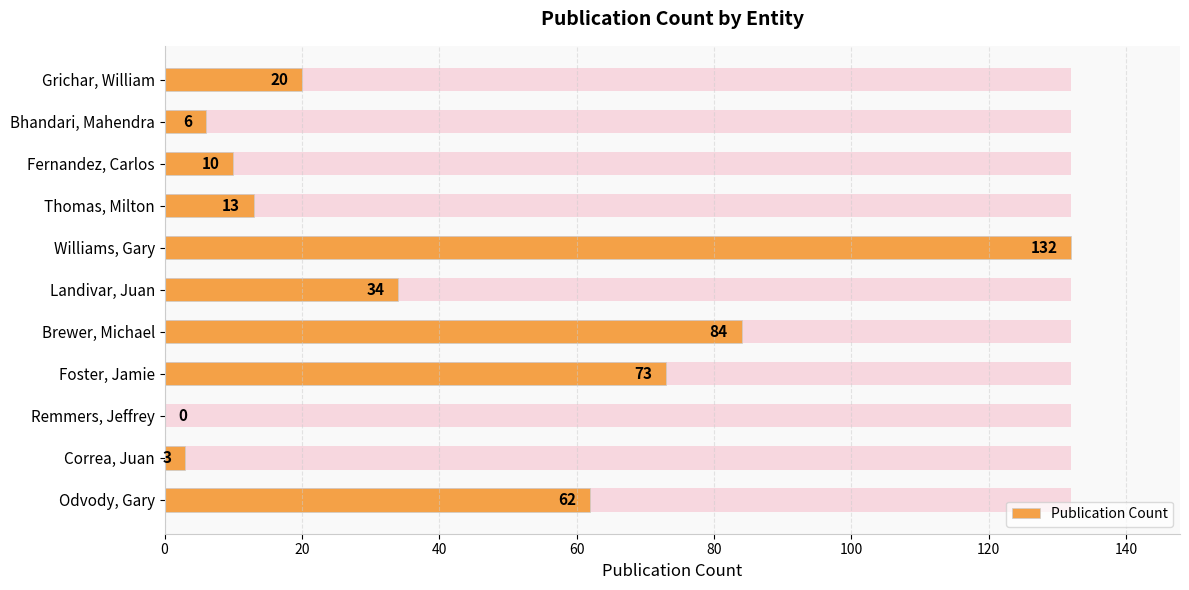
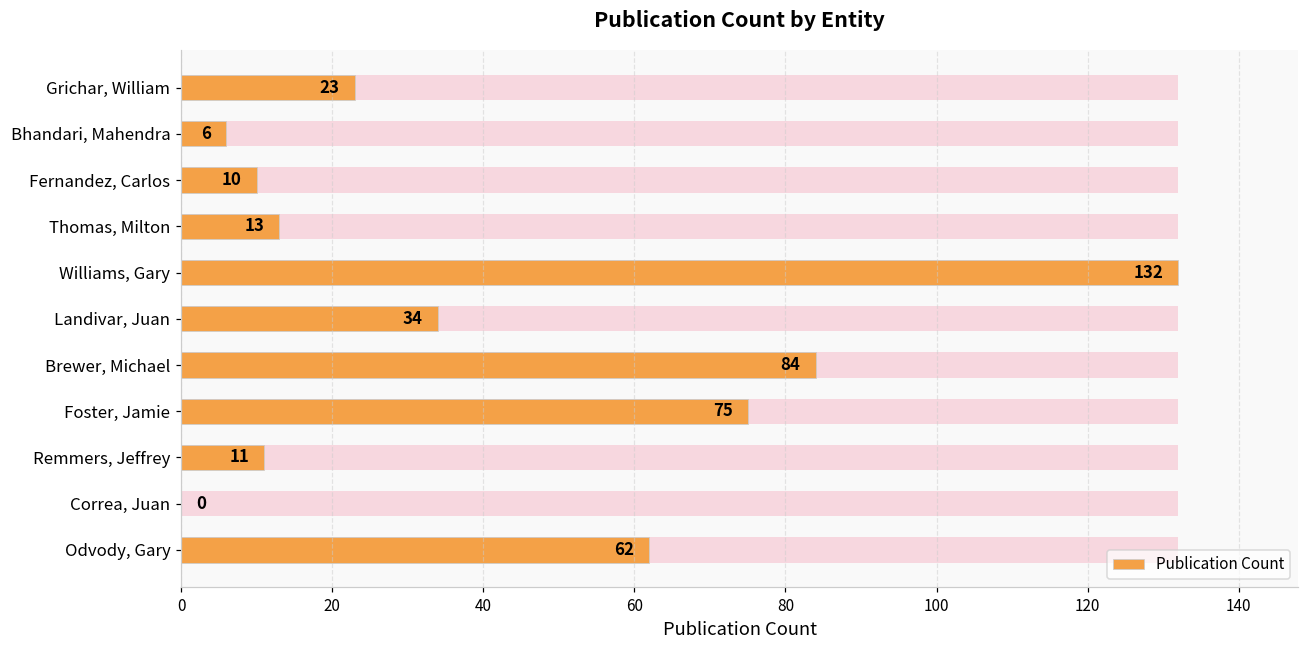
Publication Count, Grichar, William: 20 -> 23
Publication Count, Foster, Jamie: 73 -> 75
Publication Count, Remmers, Jeffrey: 0 -> 11
Publication Count, Correa, Juan: 3 -> 0
